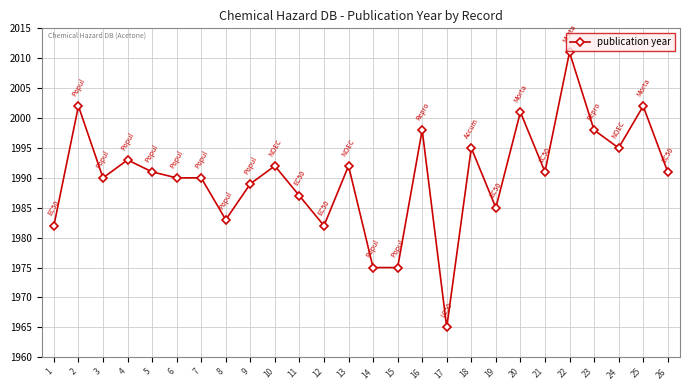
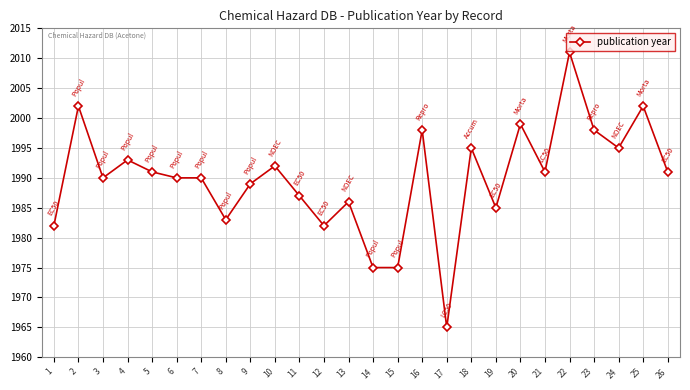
13: 1992 -> 1986
20: 2001 -> 1999
